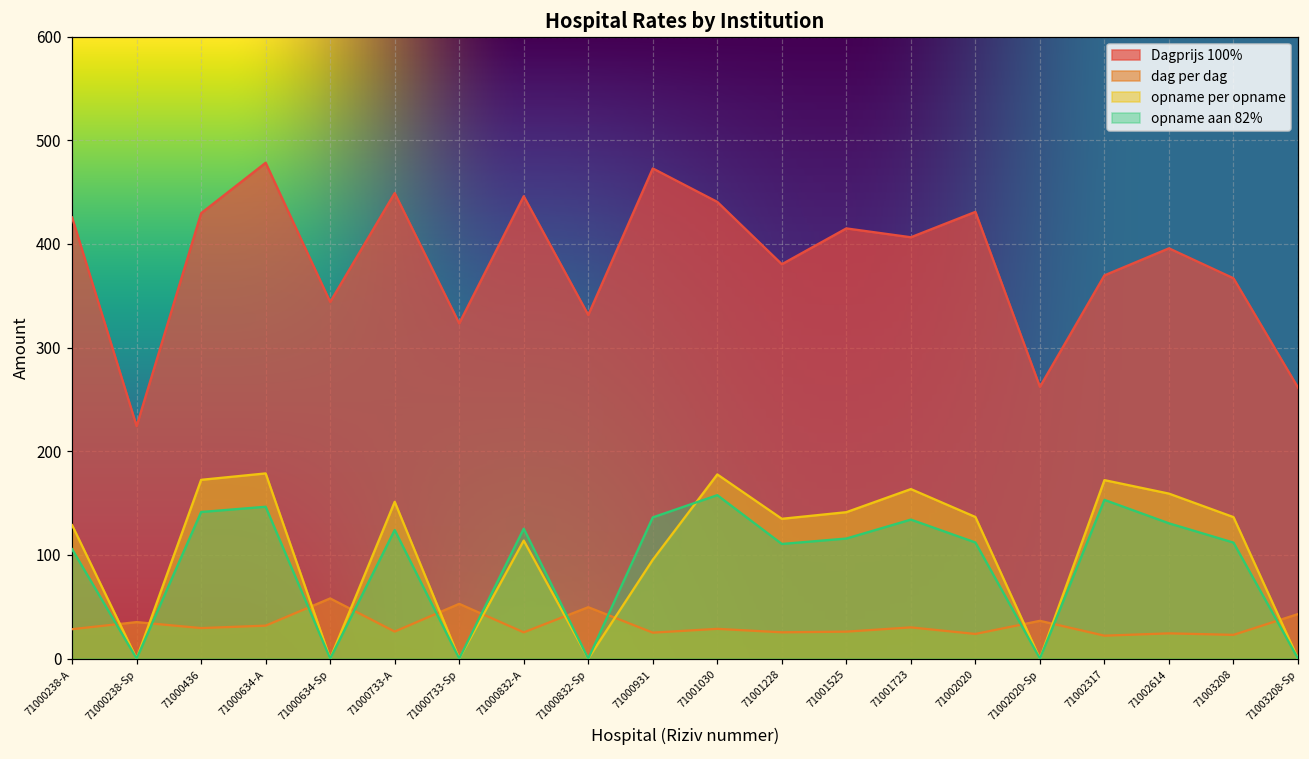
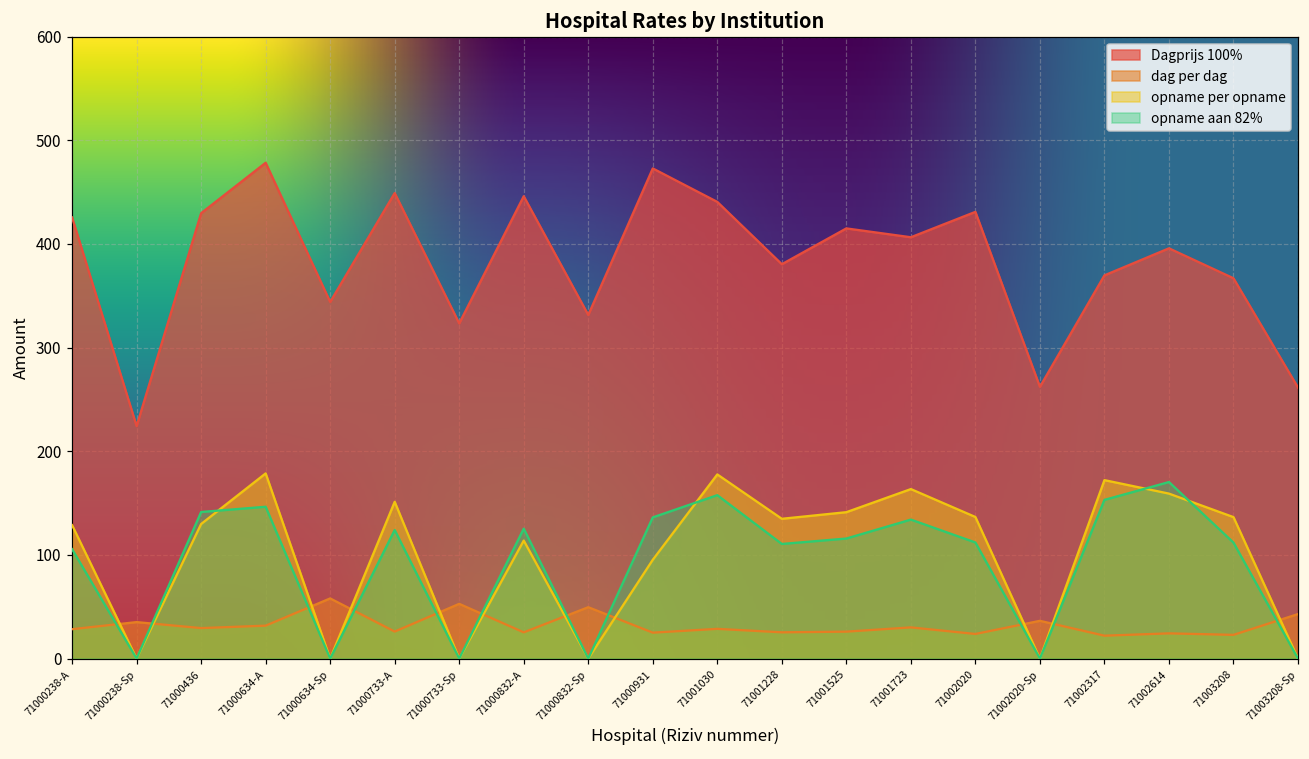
opname per opname, 71000436: 170 -> 130
opname aan 82%, 71002614: 130 -> 170
